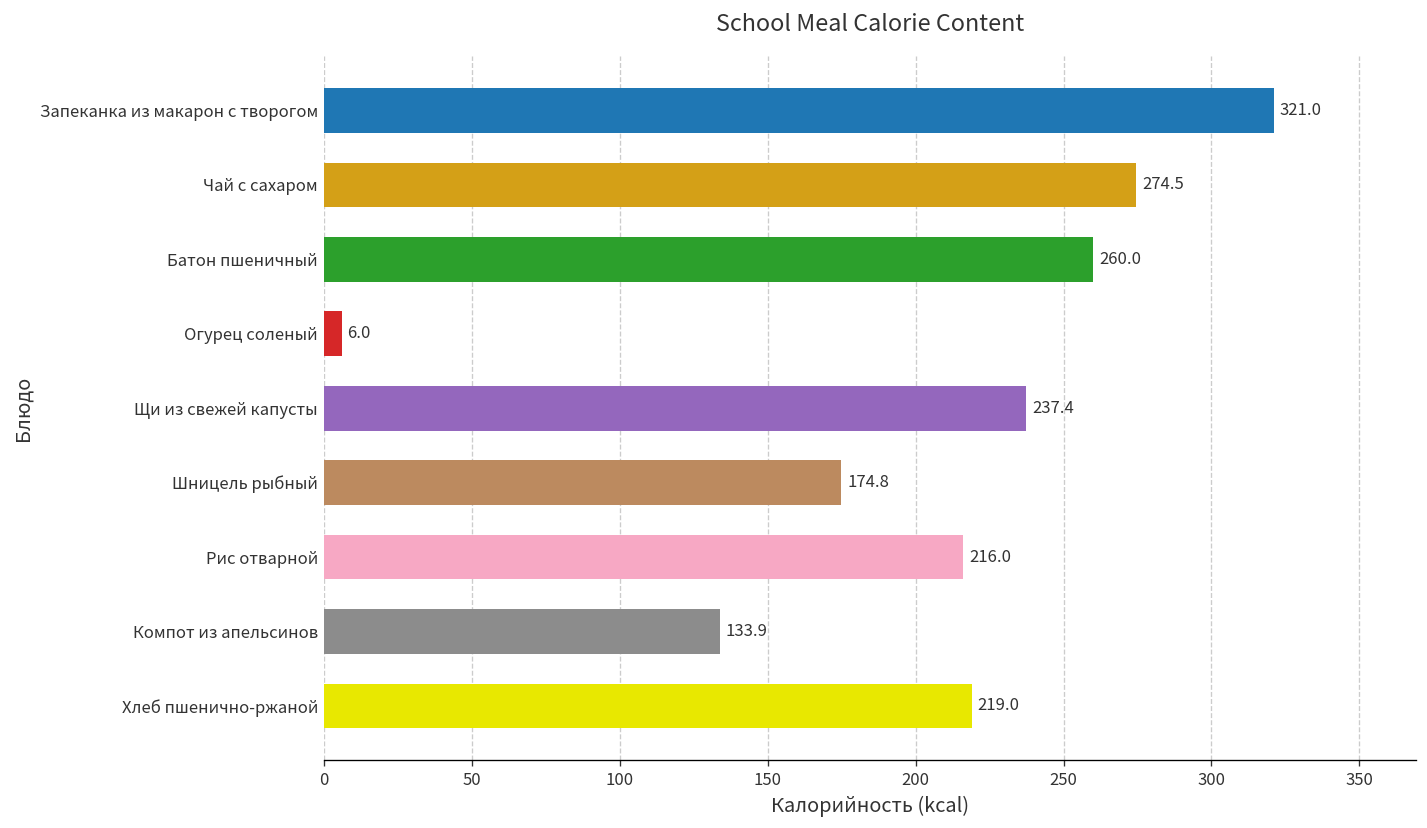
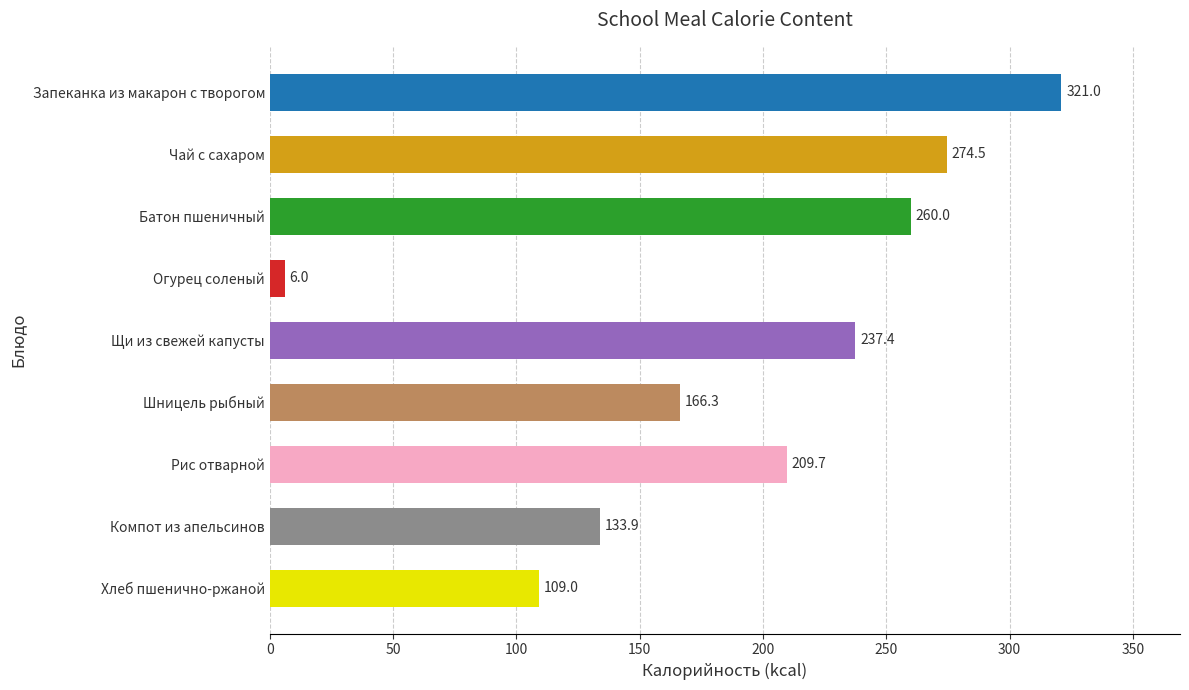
Шницель рыбный: 174.8 -> 166.3
Рис отварной: 216.0 -> 209.7
Хлеб пшенично-ржаной: 219.0 -> 109.0
